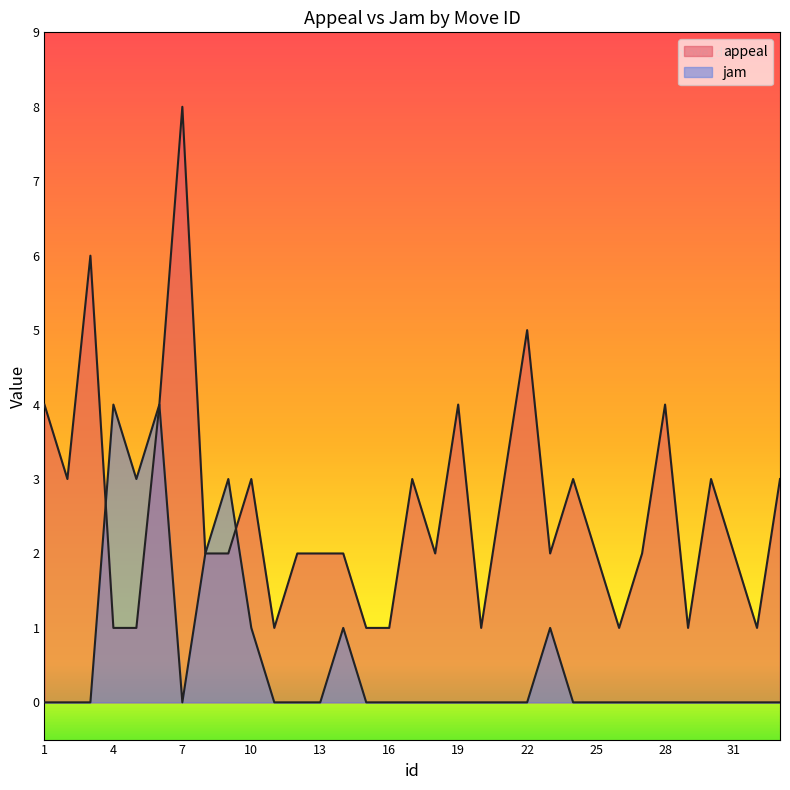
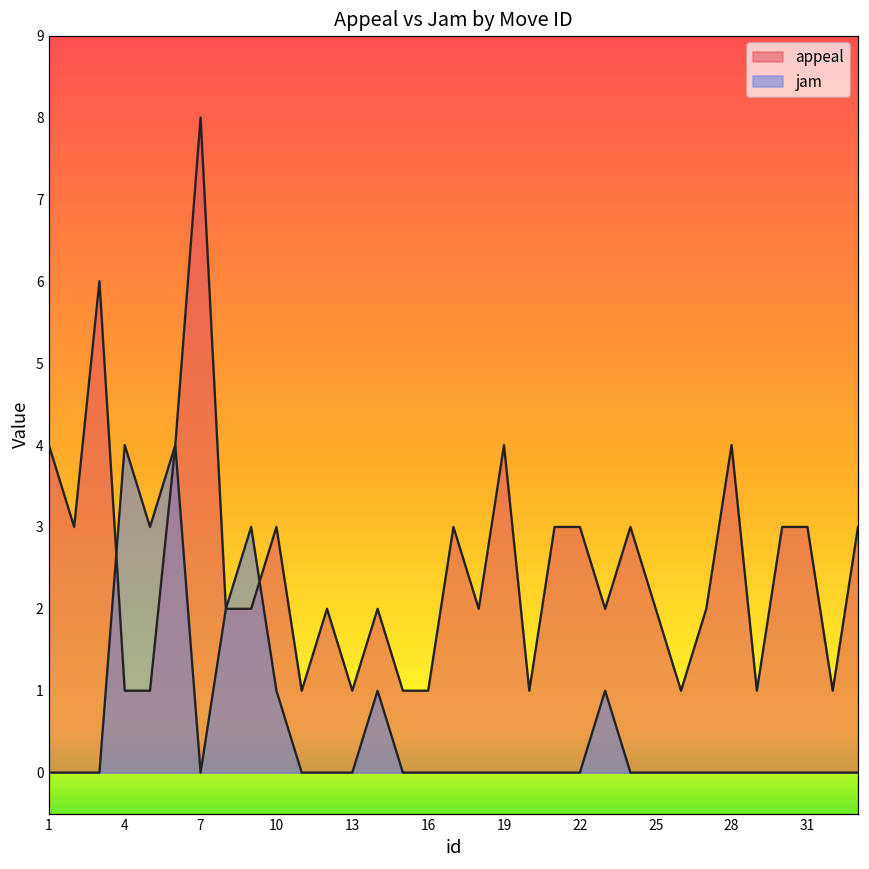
appeal, 13: 2 -> 1
appeal, 22: 5 -> 3
appeal, 31: 2 -> 3
